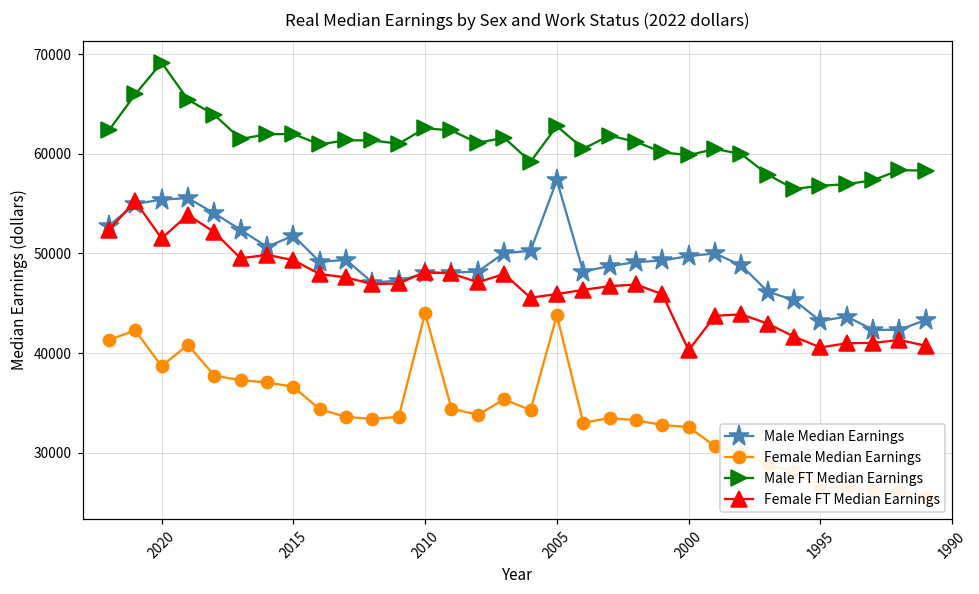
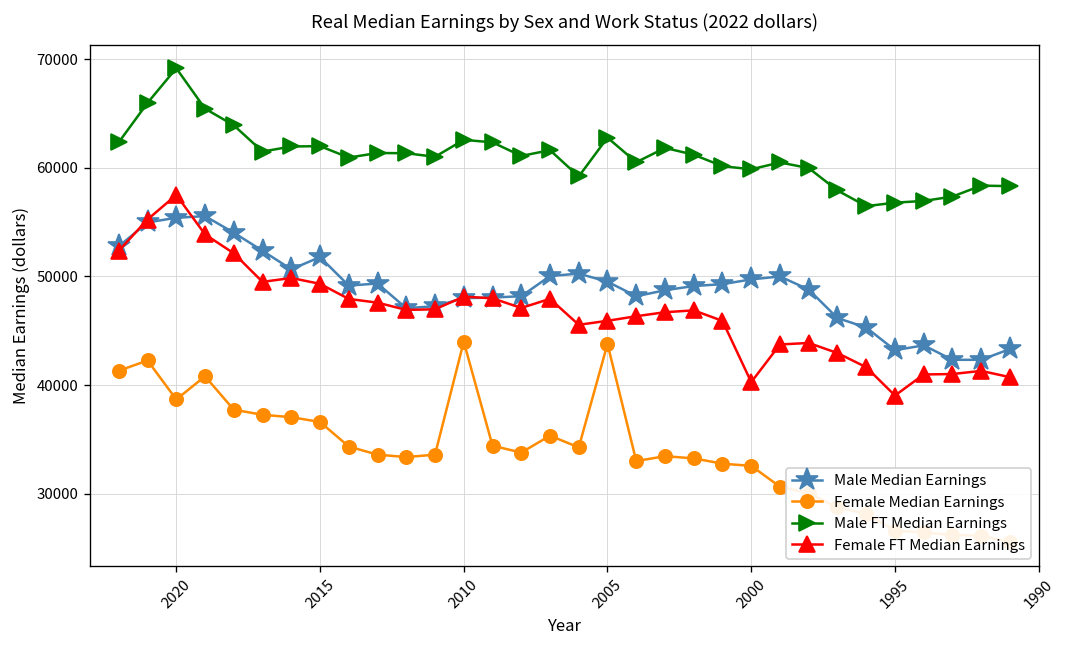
Female FT Median Earnings, 2020: 52000 -> 58000
Male Median Earnings, 2005: 57000 -> 50000
Female FT Median Earnings, 1995: 41000 -> 39000
